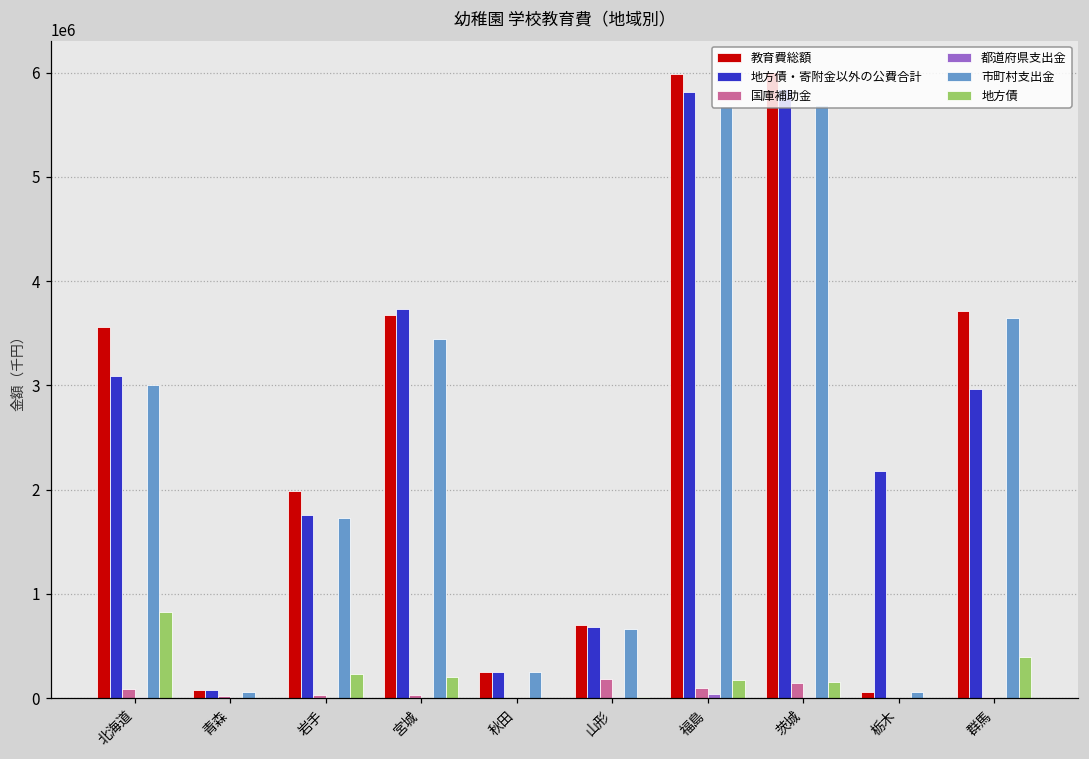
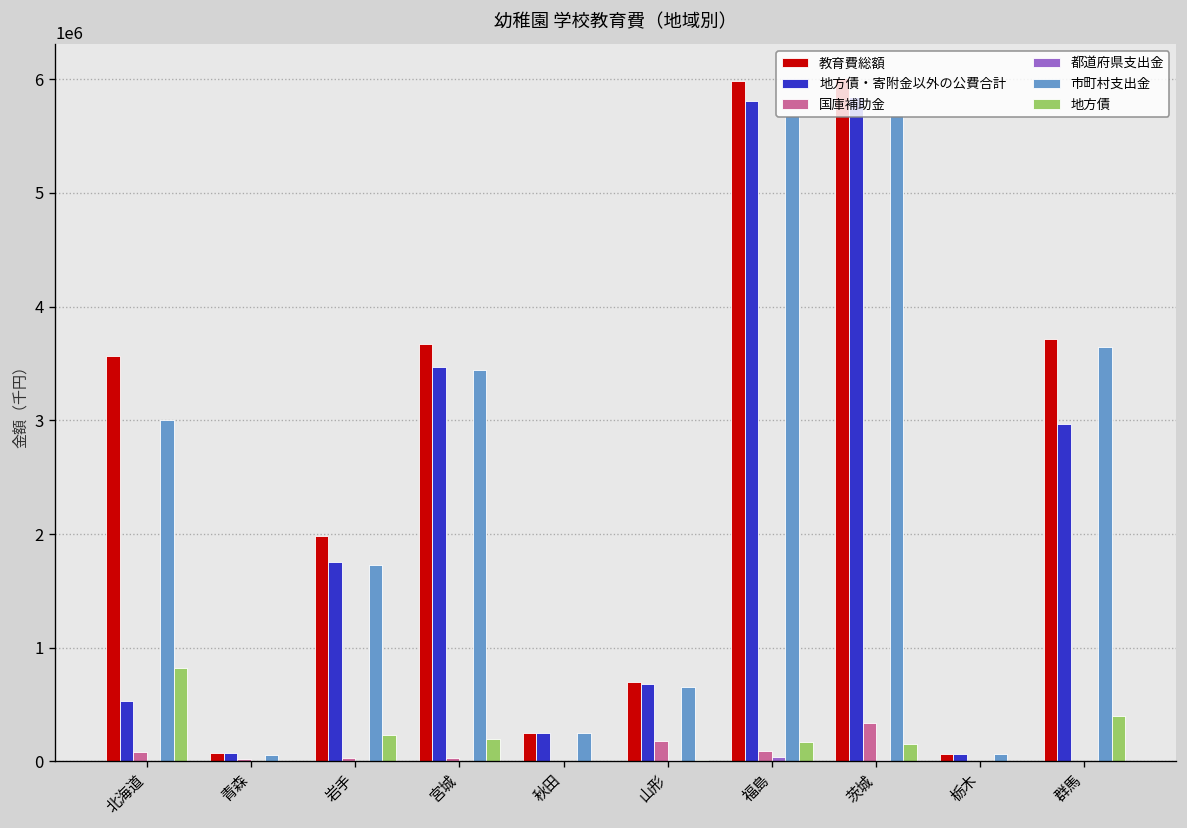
地方債・寄附金以外の公費合計, 北海道: 3100000 -> 500000
地方債・寄附金以外の公費合計, 宮城: 3700000 -> 3500000
国庫補助金, 茨城: 100000 -> 300000
地方債・寄附金以外の公費合計, 栃木: 2200000 -> 100000
